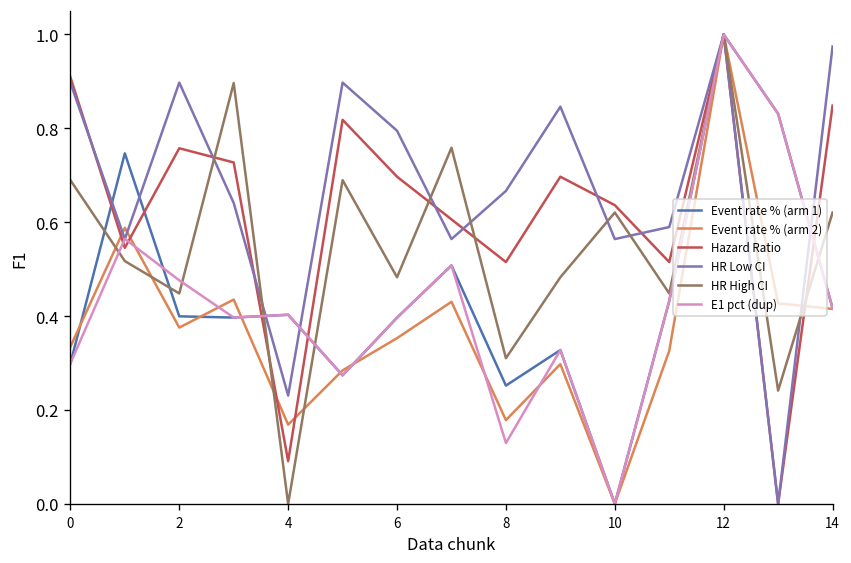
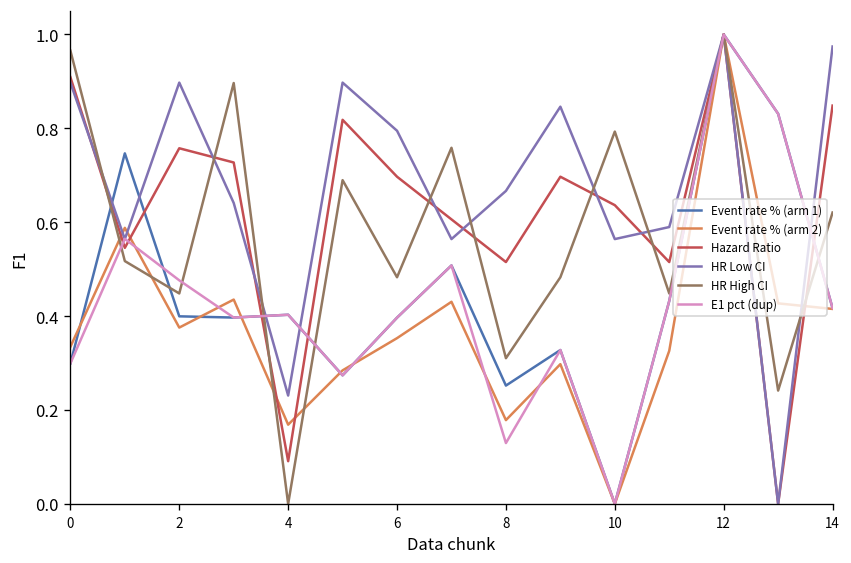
HR High CI, 0: 0.69 -> 0.97
HR High CI, 10: 0.62 -> 0.79
